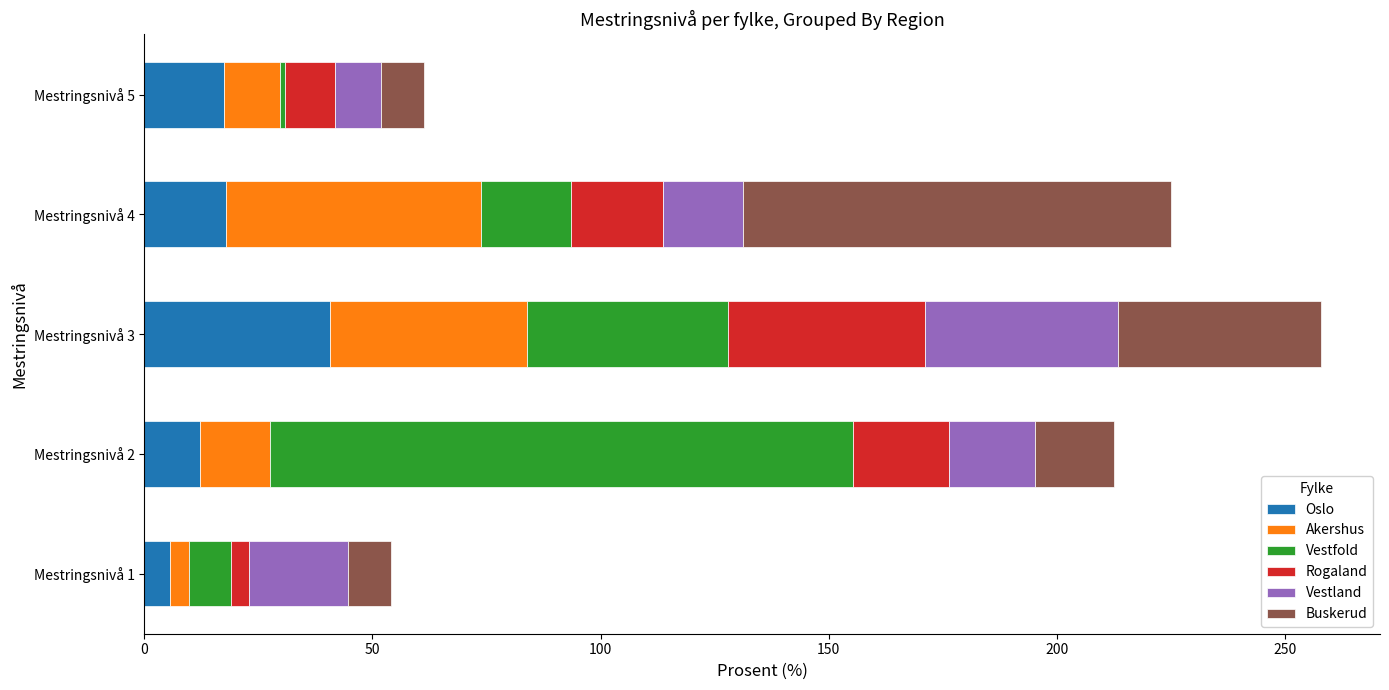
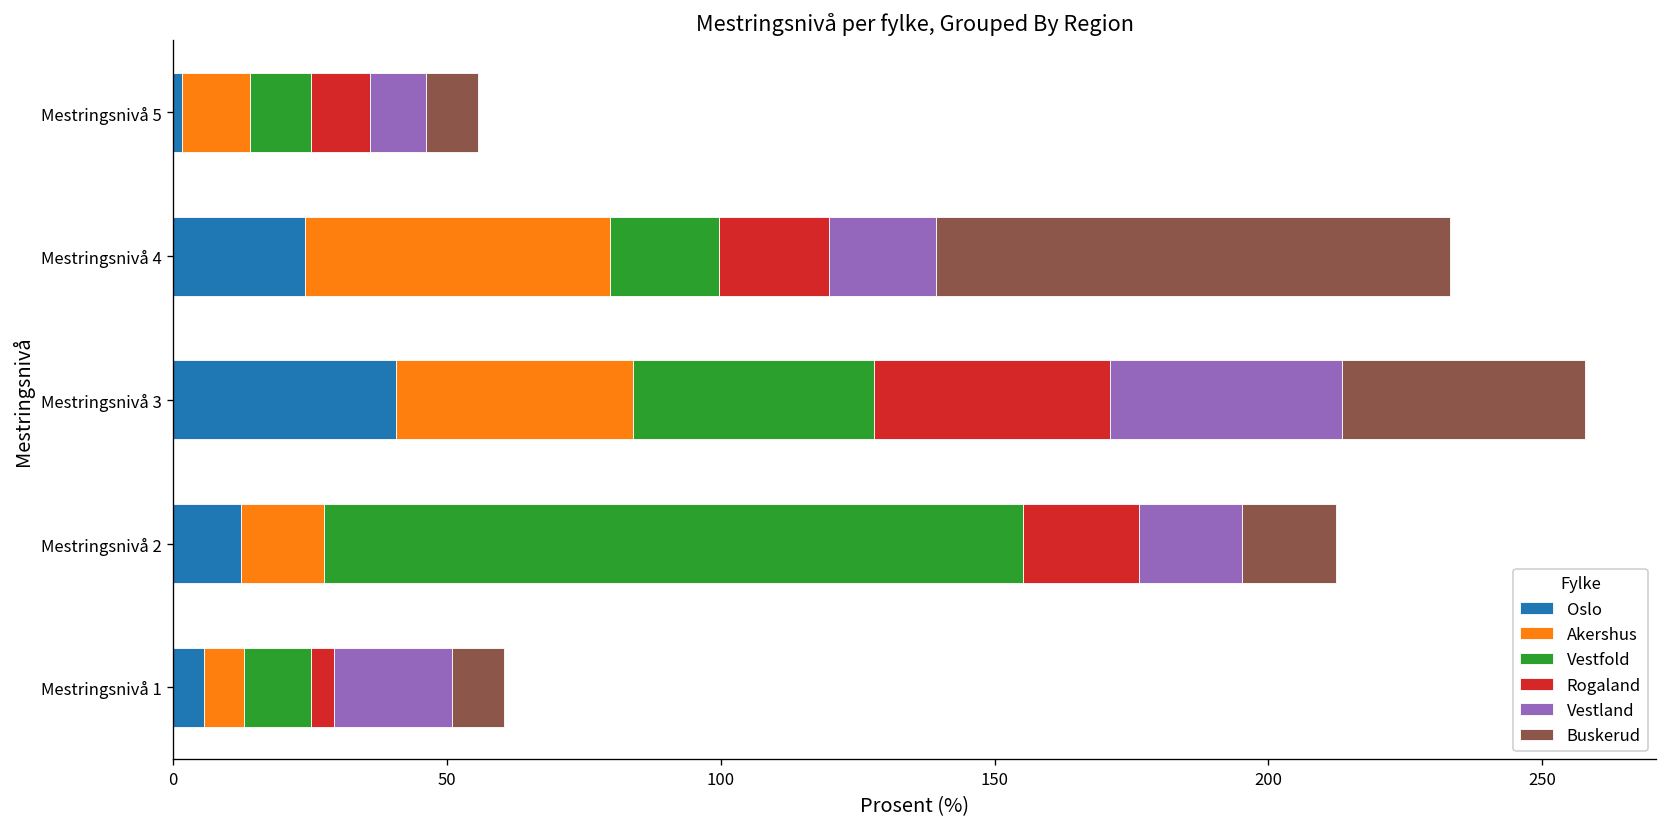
Oslo, Mestringsnivå 5: 17 -> 2
Vestfold, Mestringsnivå 5: 1 -> 11
Oslo, Mestringsnivå 4: 18 -> 24
Vestland, Mestringsnivå 4: 17 -> 20
Akershus, Mestringsnivå 1: 4 -> 7
Vestfold, Mestringsnivå 1: 9 -> 12
